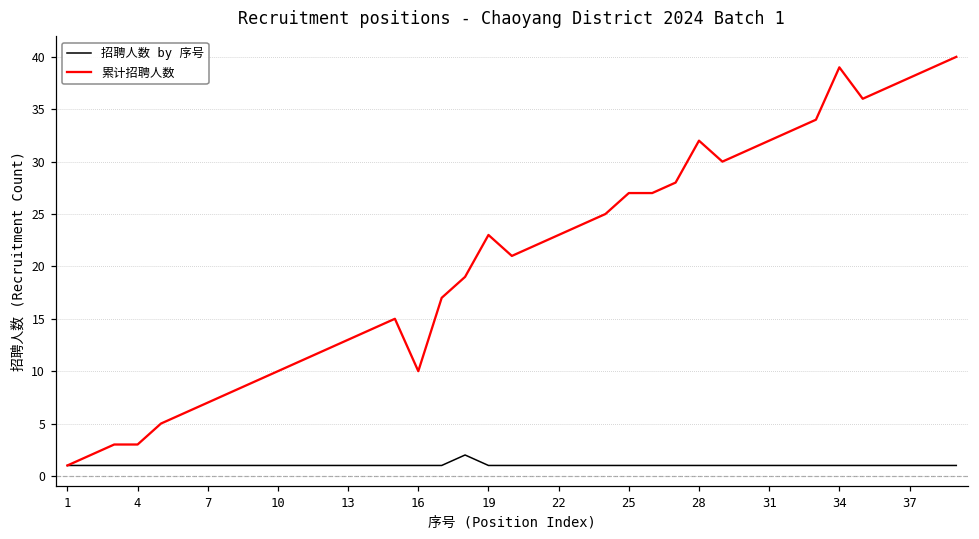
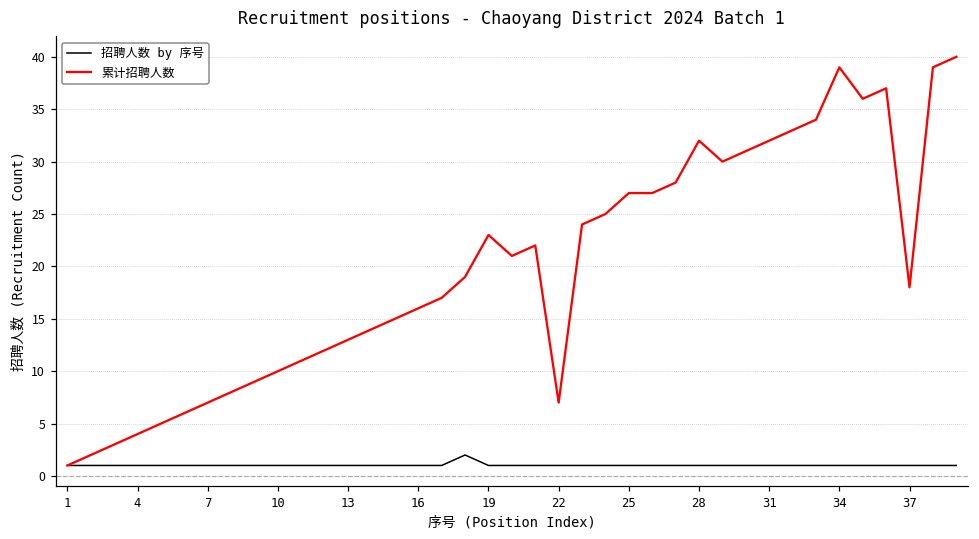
累计招聘人数, 4: 3 -> 4
累计招聘人数, 16: 10 -> 16
累计招聘人数, 22: 23 -> 7
累计招聘人数, 37: 38 -> 18
